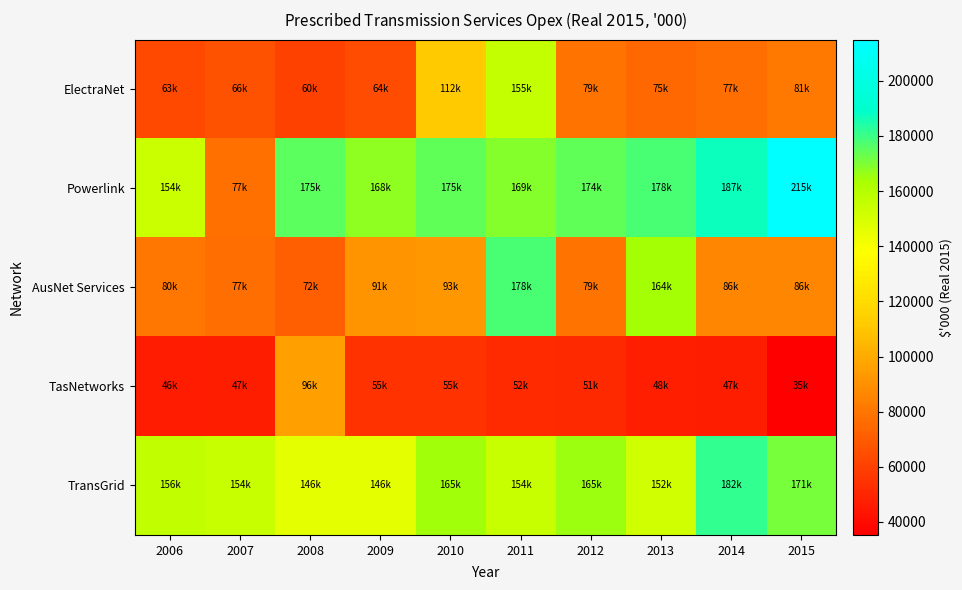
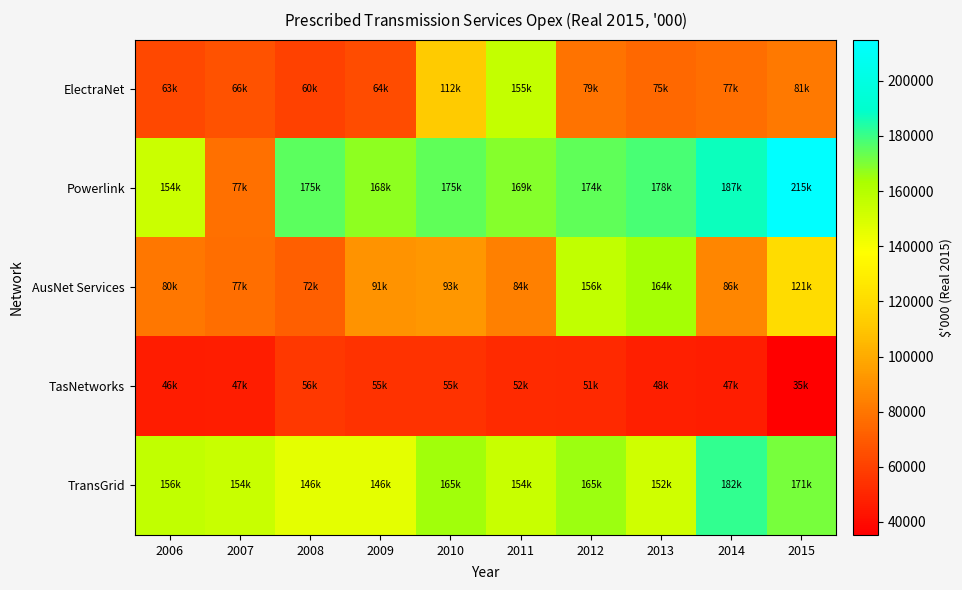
AusNet Services, 2011: 178k -> 84k
AusNet Services, 2012: 79k -> 156k
AusNet Services, 2015: 86k -> 121k
TasNetworks, 2008: 96k -> 56k
